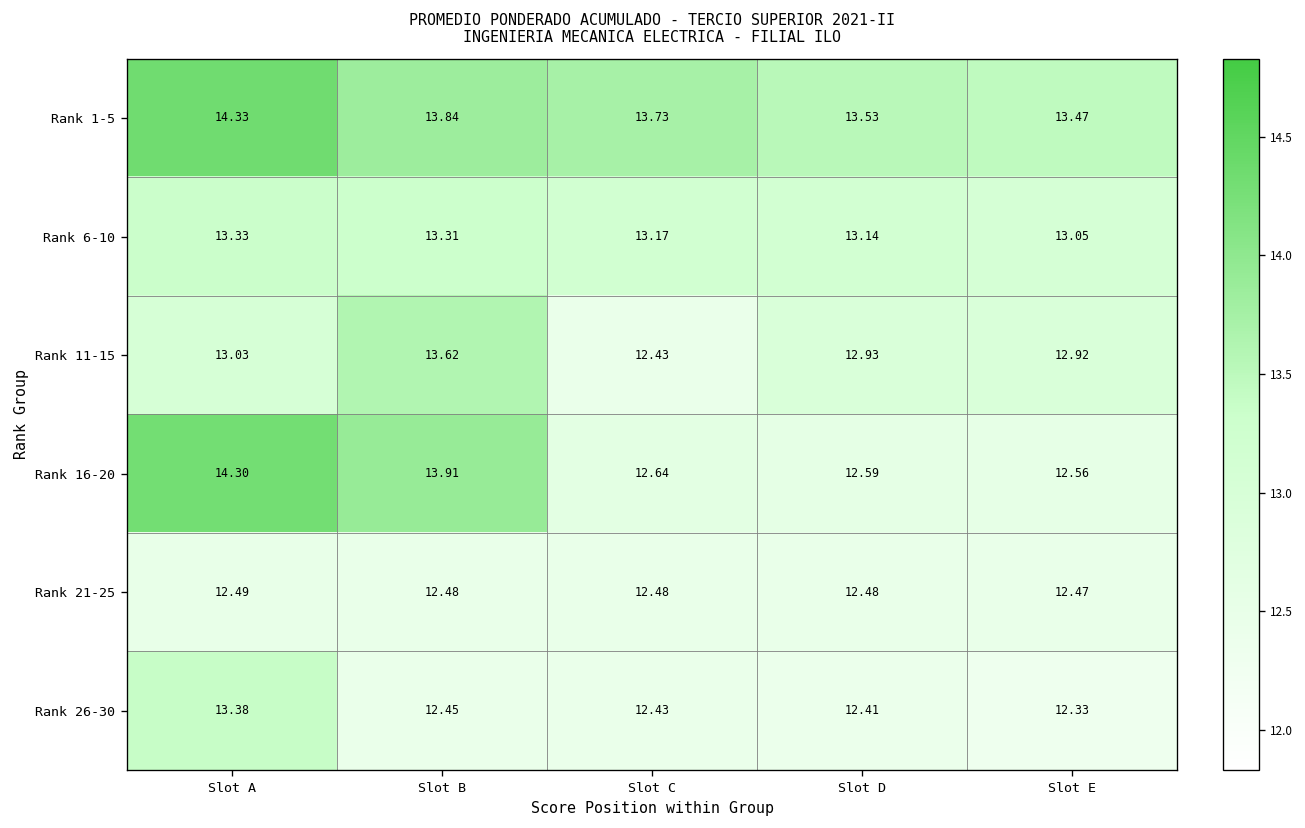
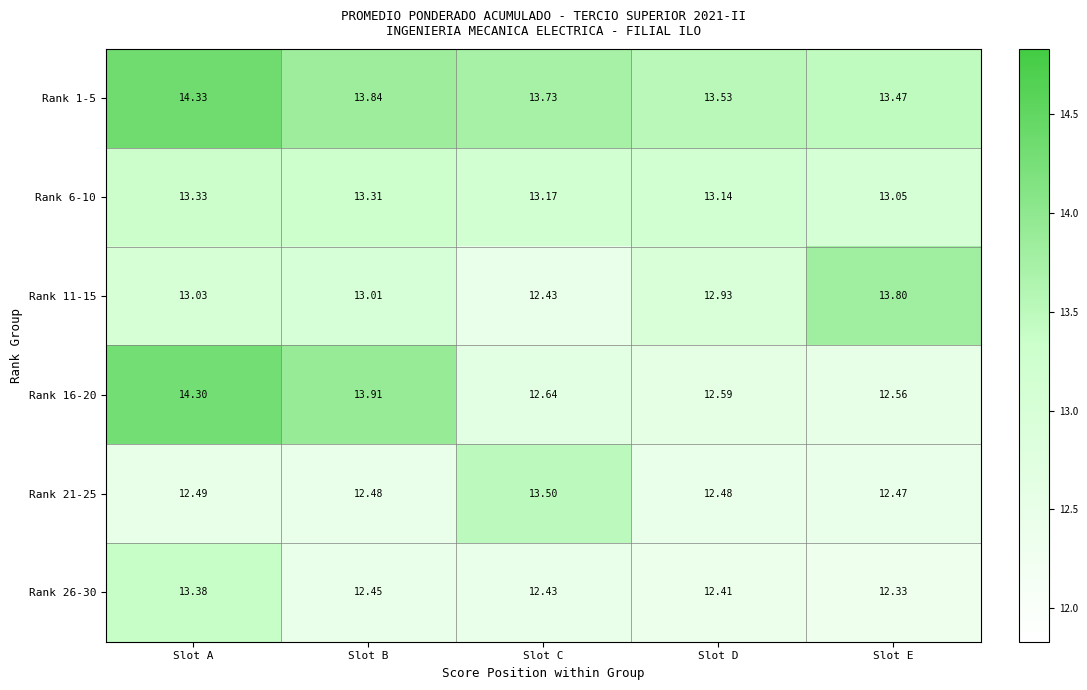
Rank 11-15, Slot B: 13.62 -> 13.01
Rank 11-15, Slot E: 12.92 -> 13.80
Rank 21-25, Slot C: 12.48 -> 13.50
